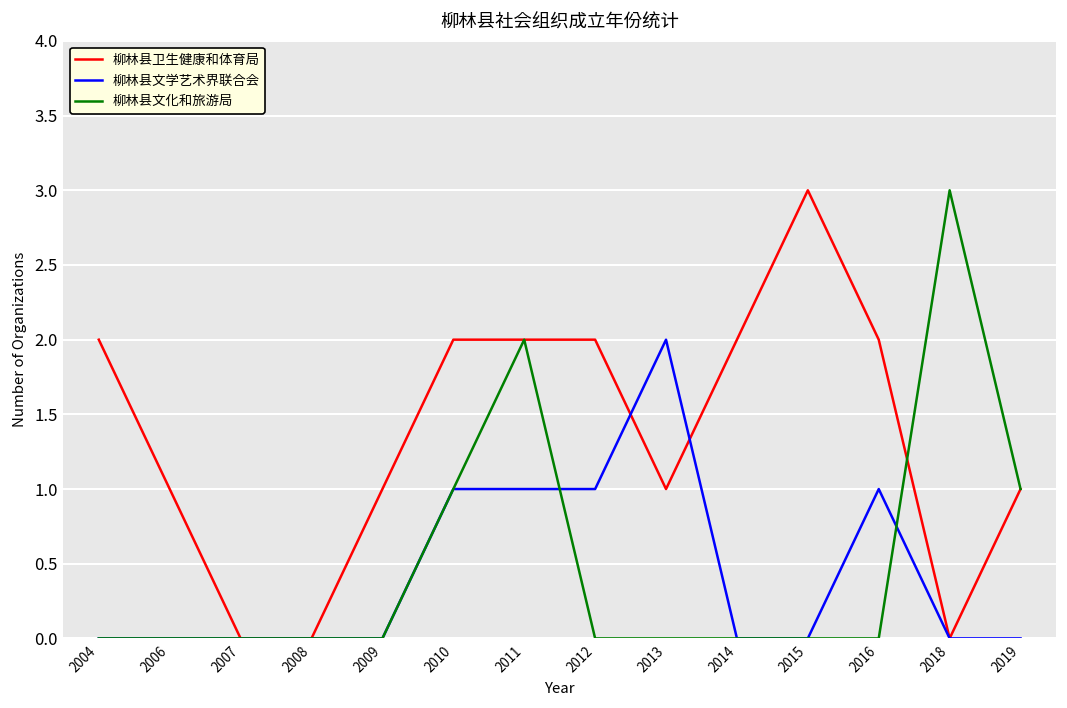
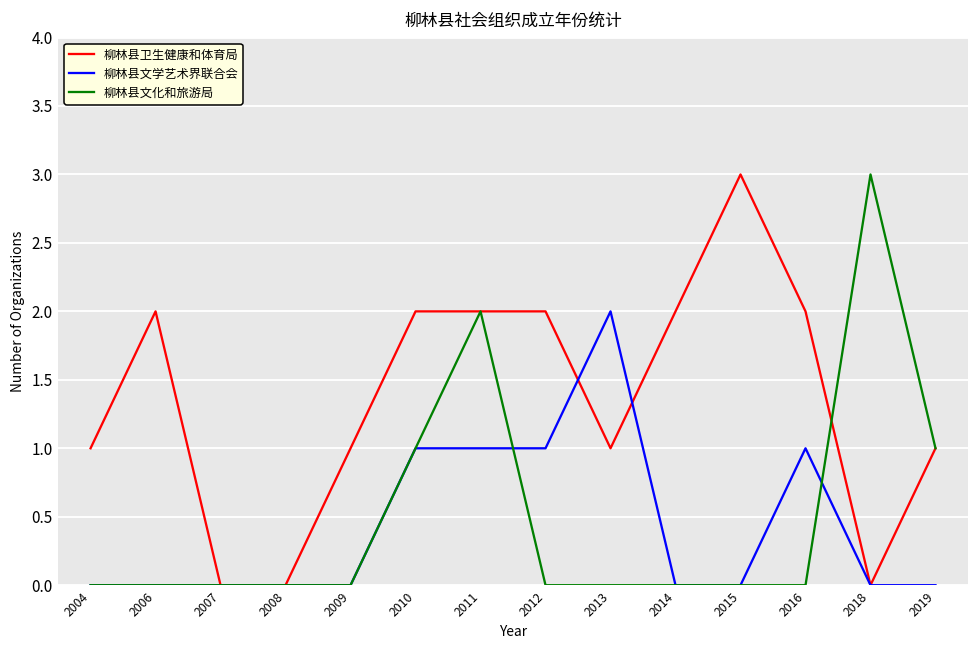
柳林县卫生健康和体育局, 2004: 2 -> 1
柳林县卫生健康和体育局, 2006: 1 -> 2
